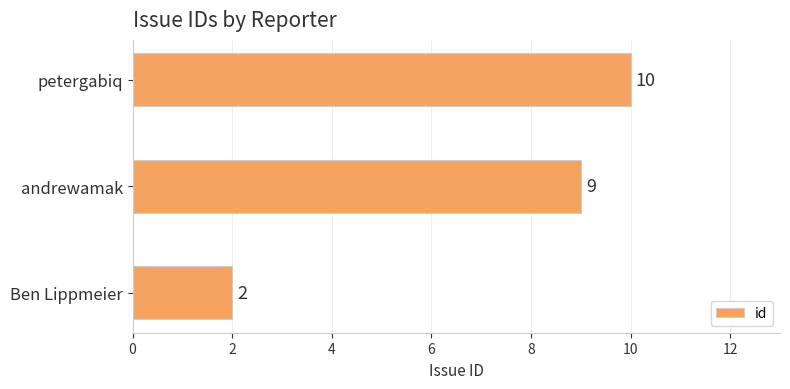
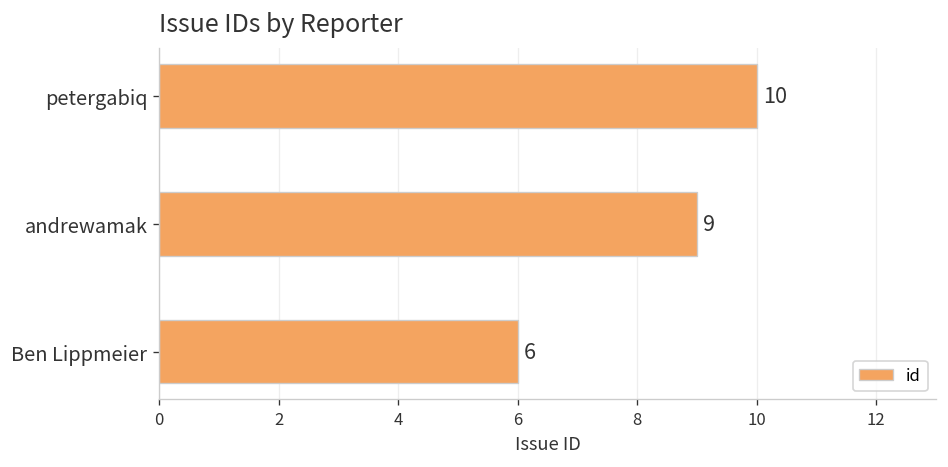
Ben Lippmeier: 2 -> 6
